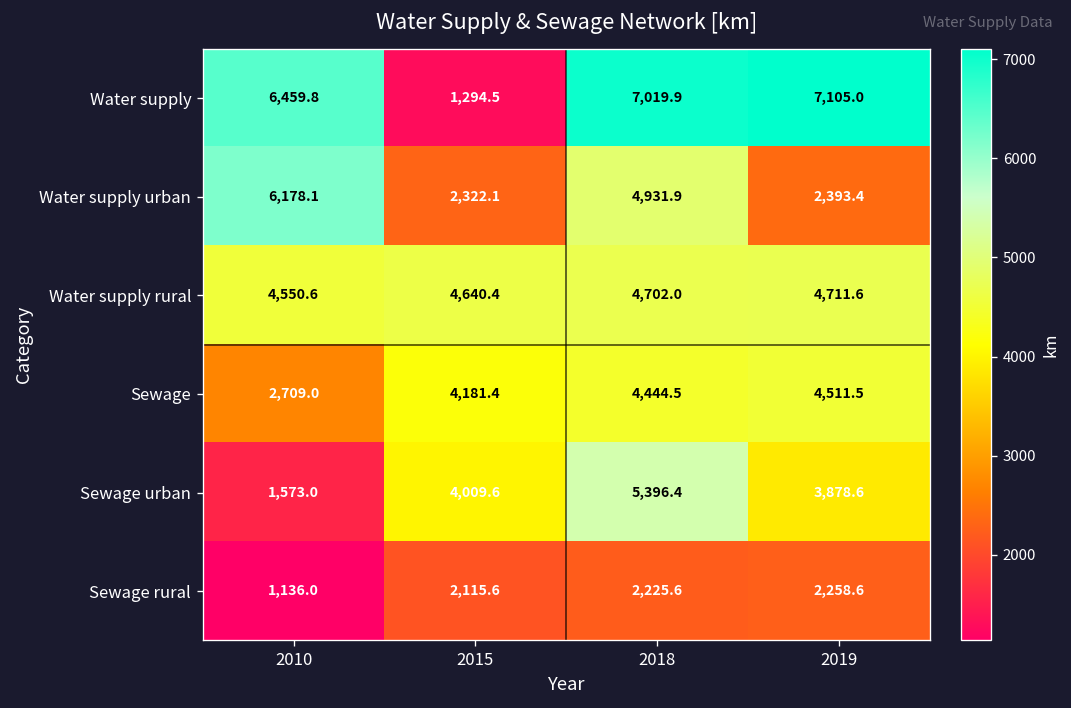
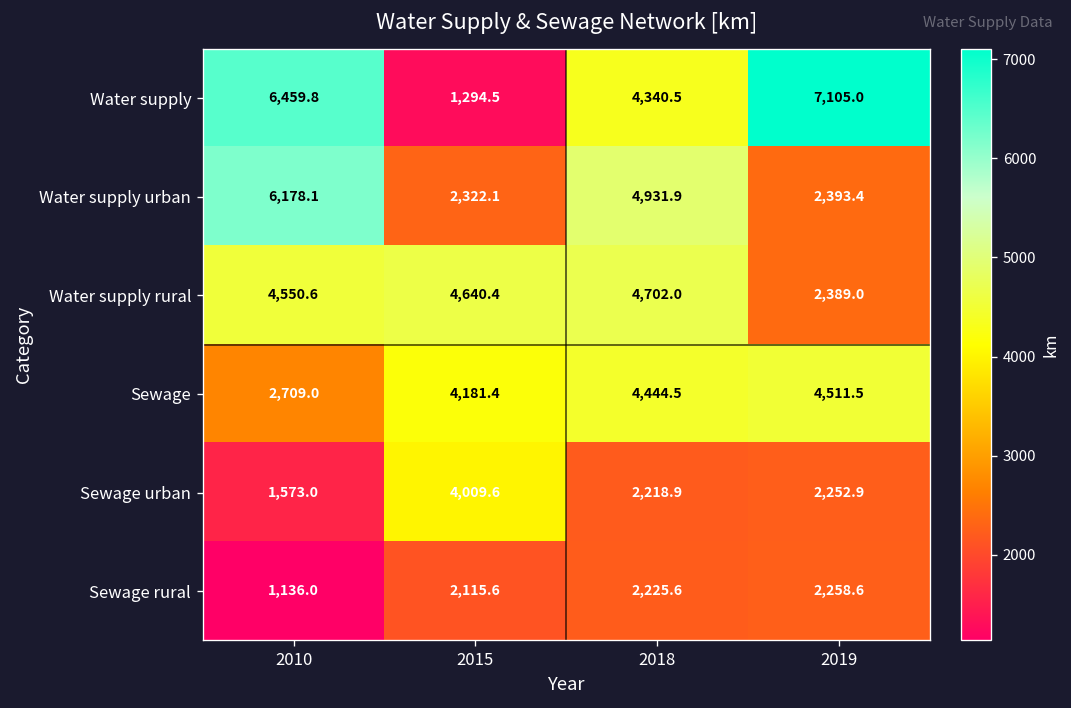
Water supply, 2018: 7,019.9 -> 4,340.5
Water supply rural, 2019: 4,711.6 -> 2,389.0
Sewage urban, 2018: 5,396.4 -> 2,218.9
Sewage urban, 2019: 3,878.6 -> 2,252.9
